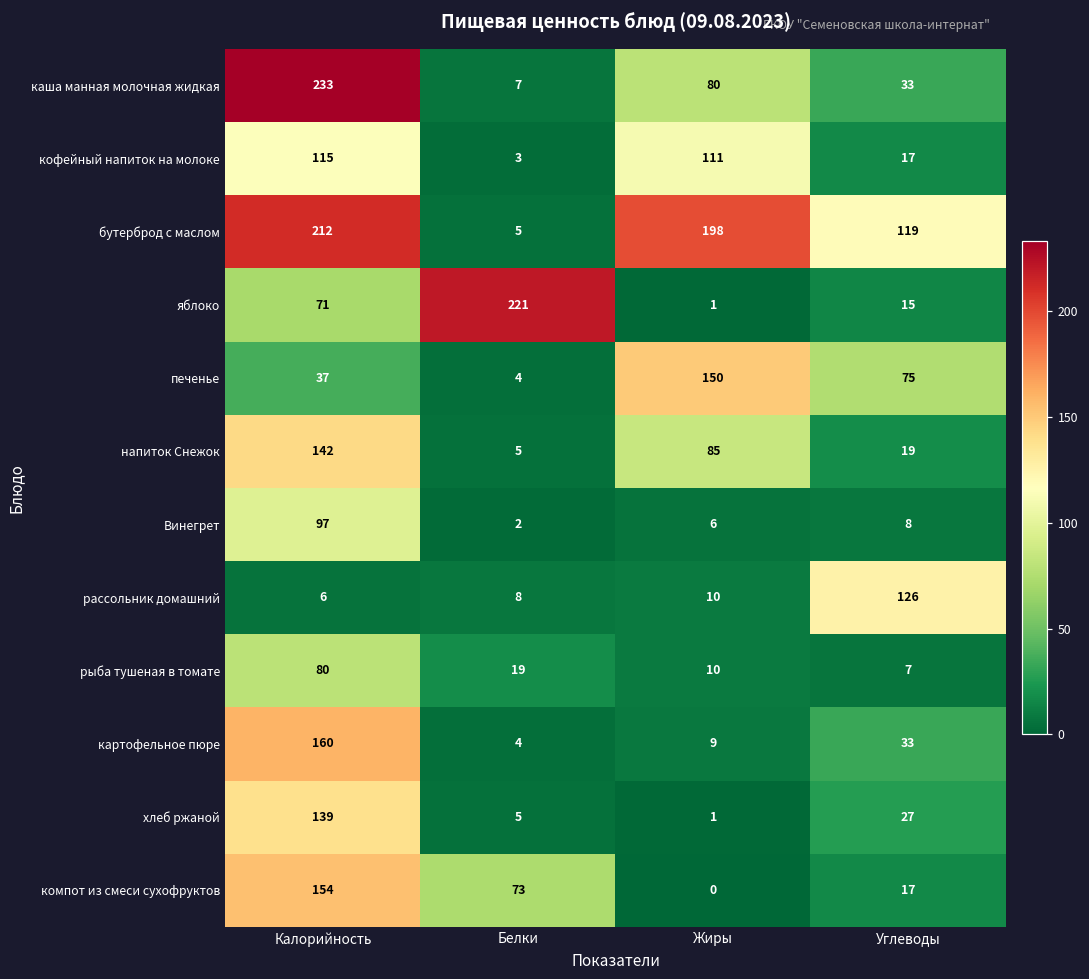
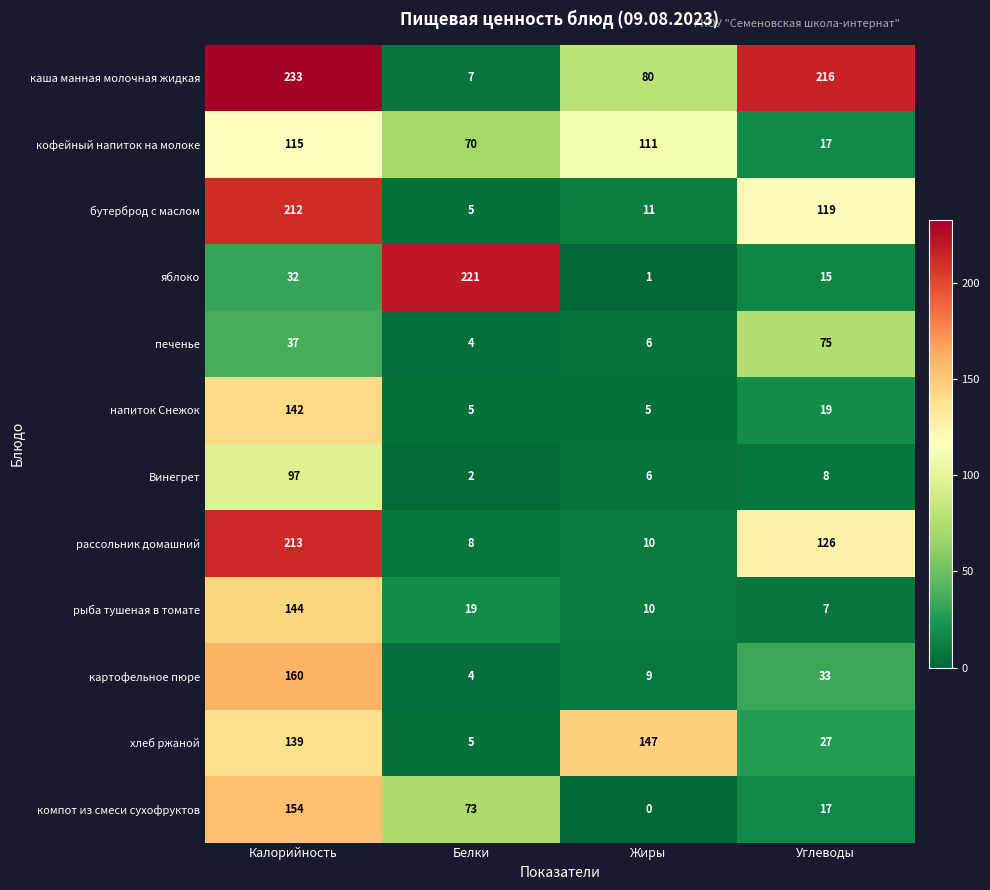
каша манная молочная жидкая, Углеводы: 33 -> 216
кофейный напиток на молоке, Белки: 3 -> 70
бутерброд с маслом, Жиры: 198 -> 11
яблоко, Калорийность: 71 -> 32
печенье, Жиры: 150 -> 6
напиток Снежок, Жиры: 85 -> 5
рассольник домашний, Калорийность: 6 -> 213
рыба тушеная в томате, Калорийность: 80 -> 144
хлеб ржаной, Жиры: 1 -> 147
